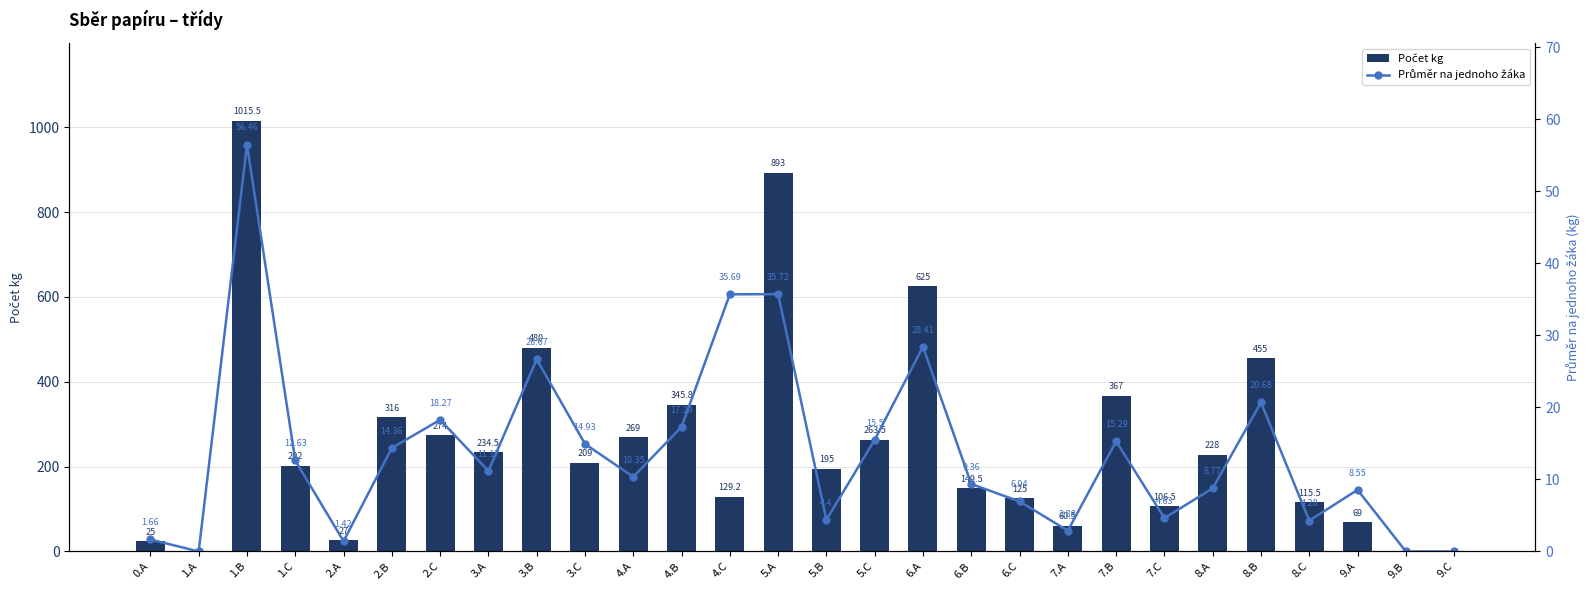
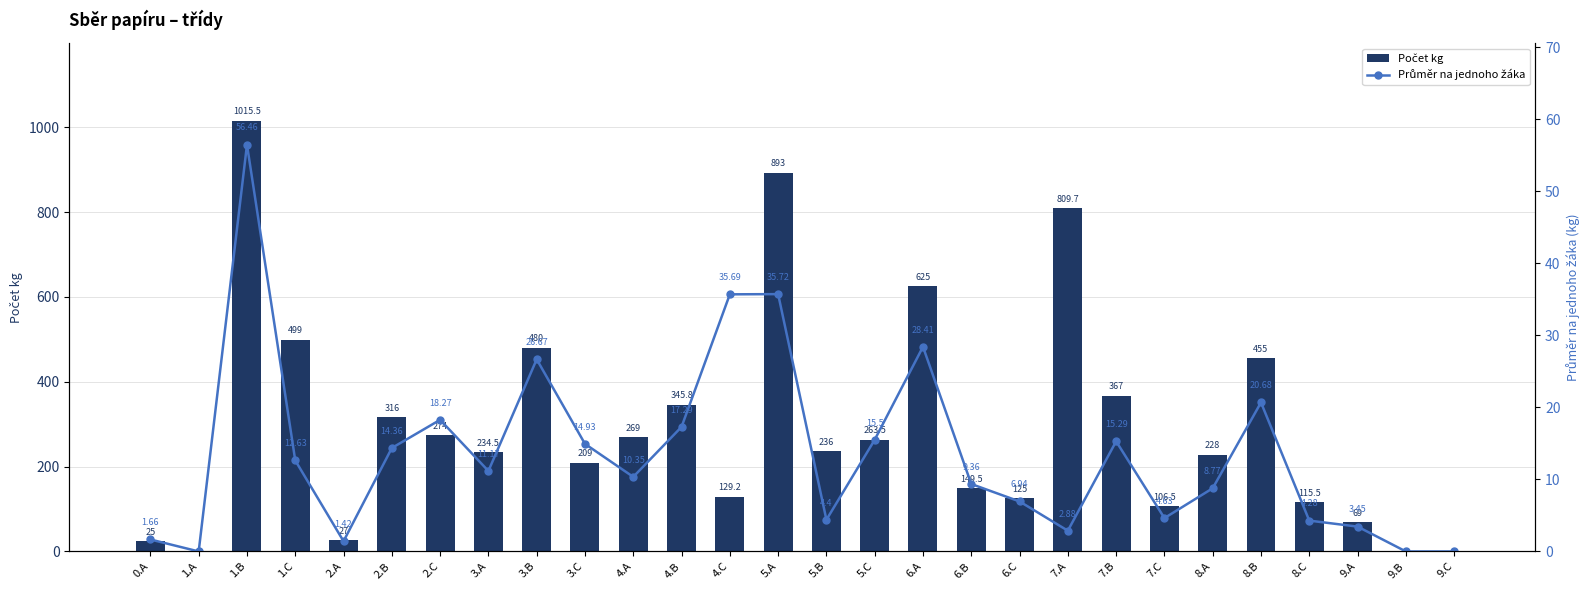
Počet kg, 1.C: 202 -> 499
Počet kg, 5.B: 195 -> 236
Počet kg, 7.A: 60.5 -> 809.7
Průměr na jednoho žáka, 9.A: 8.55 -> 3.45
